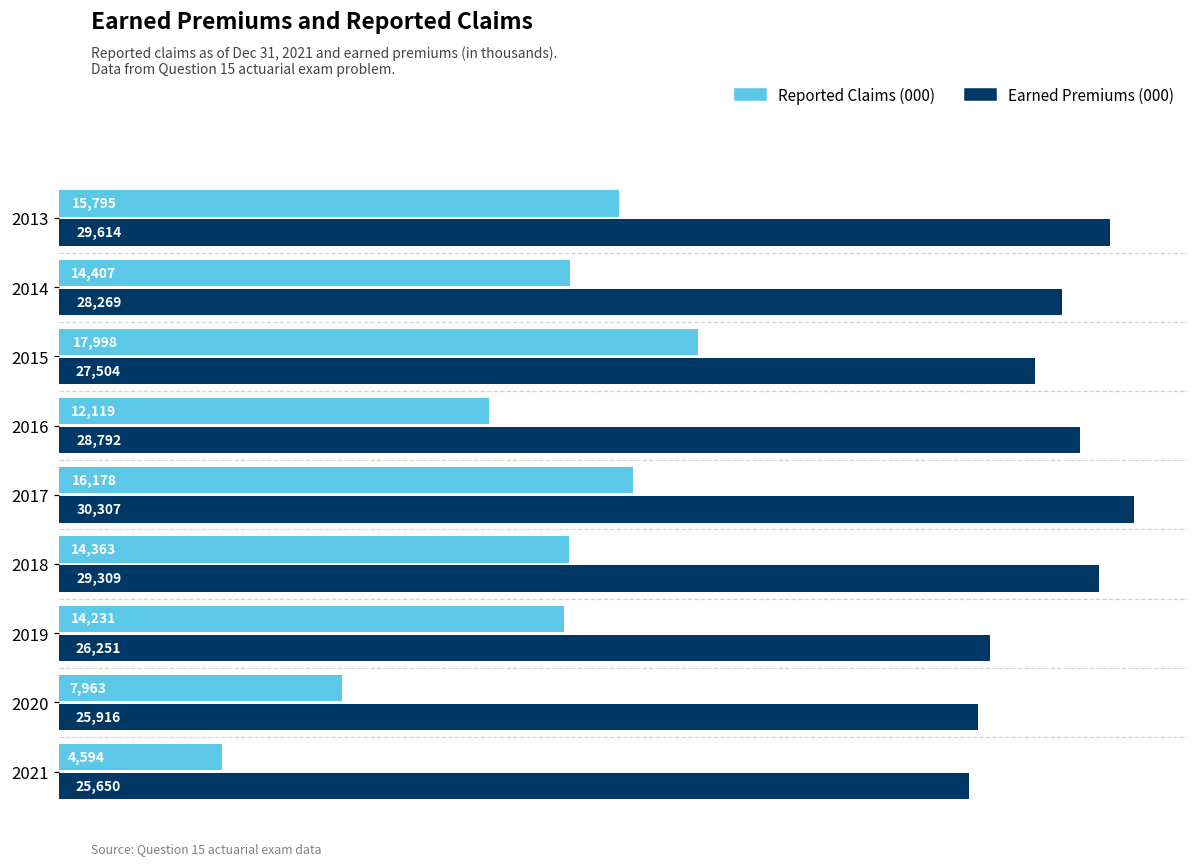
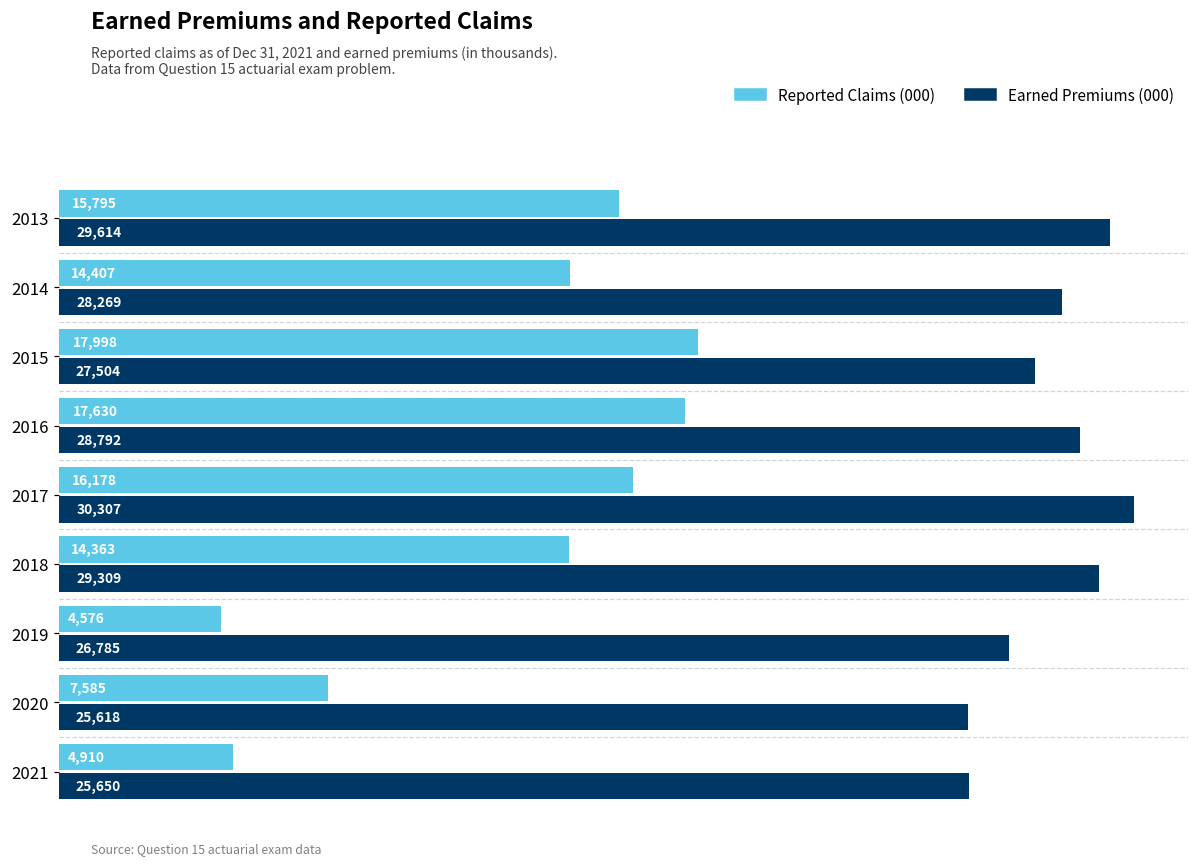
Reported Claims (000), 2016: 12,119 -> 17,630
Reported Claims (000), 2019: 14,231 -> 4,576
Earned Premiums (000), 2019: 26,251 -> 26,785
Reported Claims (000), 2020: 7,963 -> 7,585
Earned Premiums (000), 2020: 25,916 -> 25,618
Reported Claims (000), 2021: 4,594 -> 4,910
